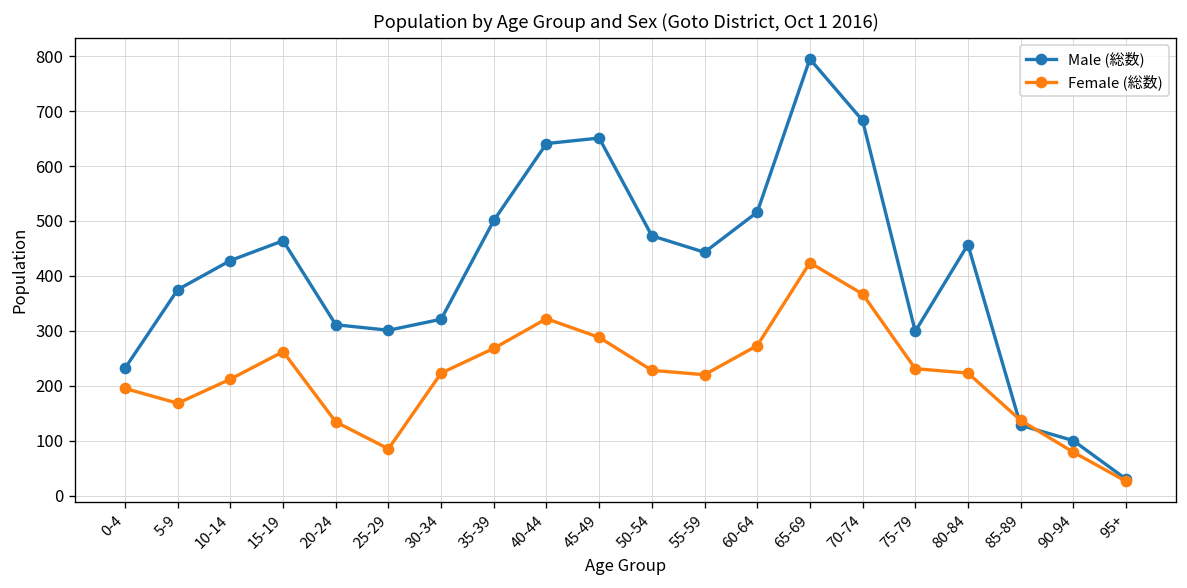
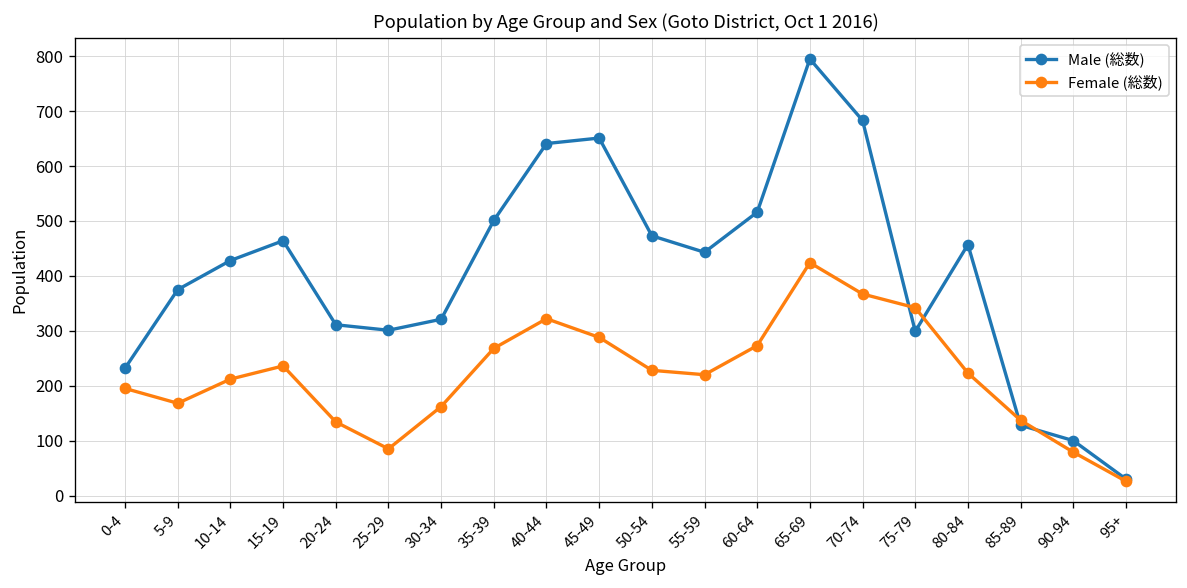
Female (総数), 15-19: 260 -> 240
Female (総数), 30-34: 220 -> 160
Female (総数), 75-79: 230 -> 340
